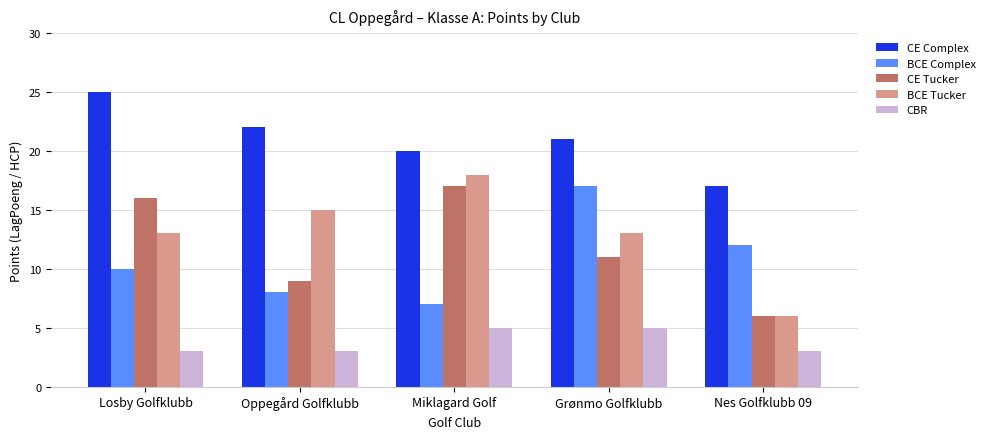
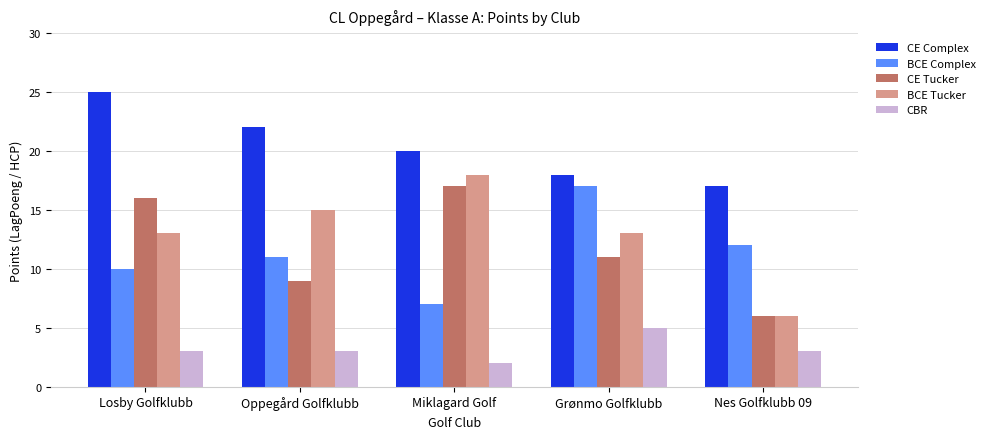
BCE Complex, Oppegård Golfklubb: 8 -> 11
CBR, Miklagard Golf: 5 -> 2
CE Complex, Grønmo Golfklubb: 21 -> 18
